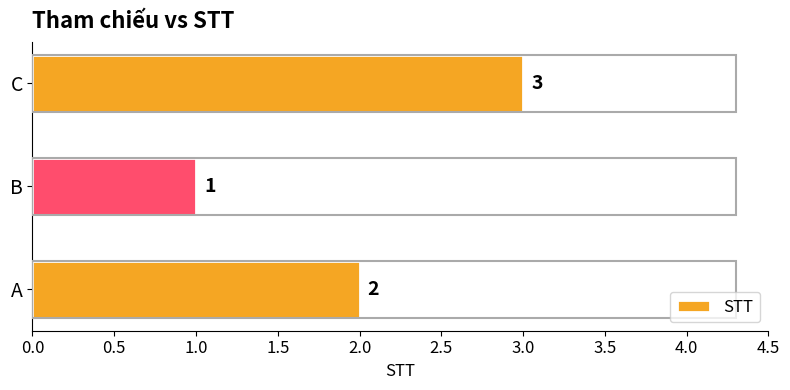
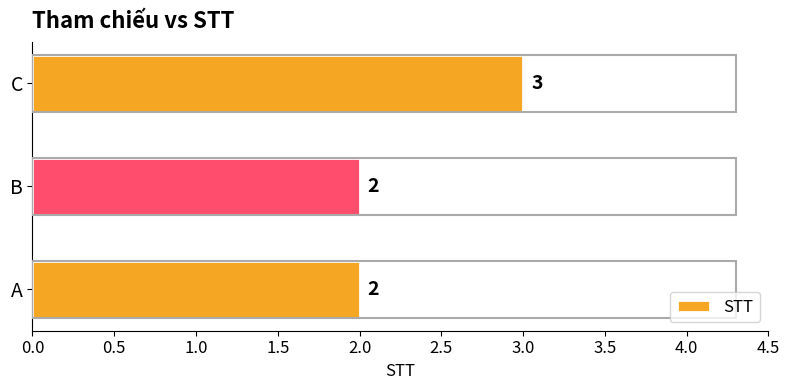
B: 1 -> 2
